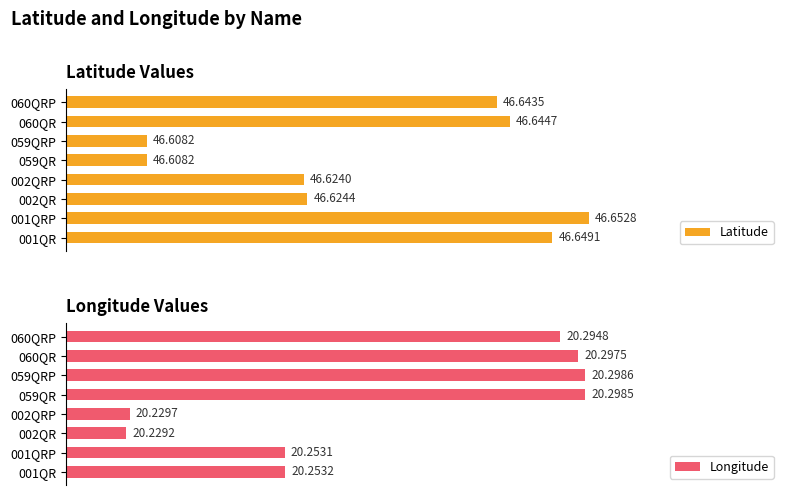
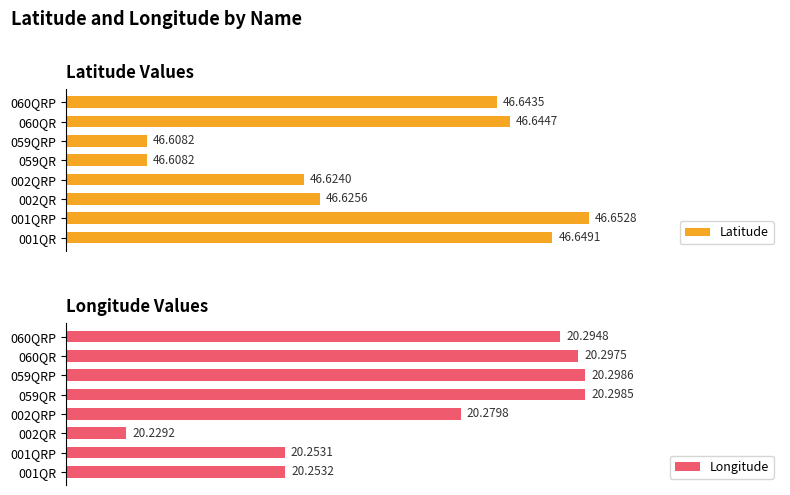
Latitude Values, 002QR: 46.6244 -> 46.6256
Longitude Values, 002QRP: 20.2297 -> 20.2798
